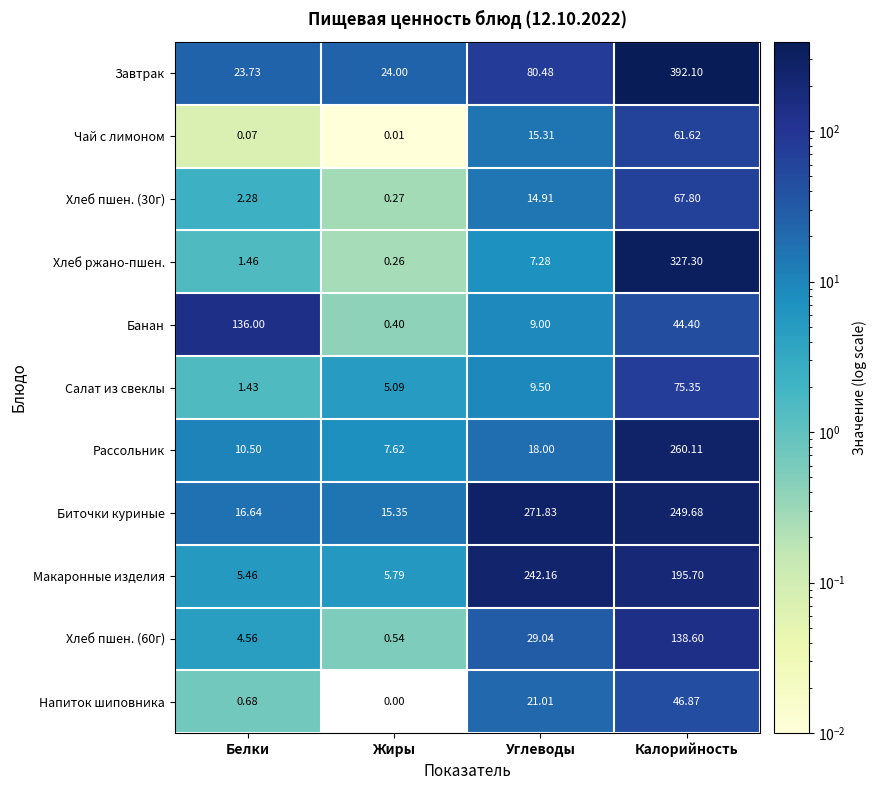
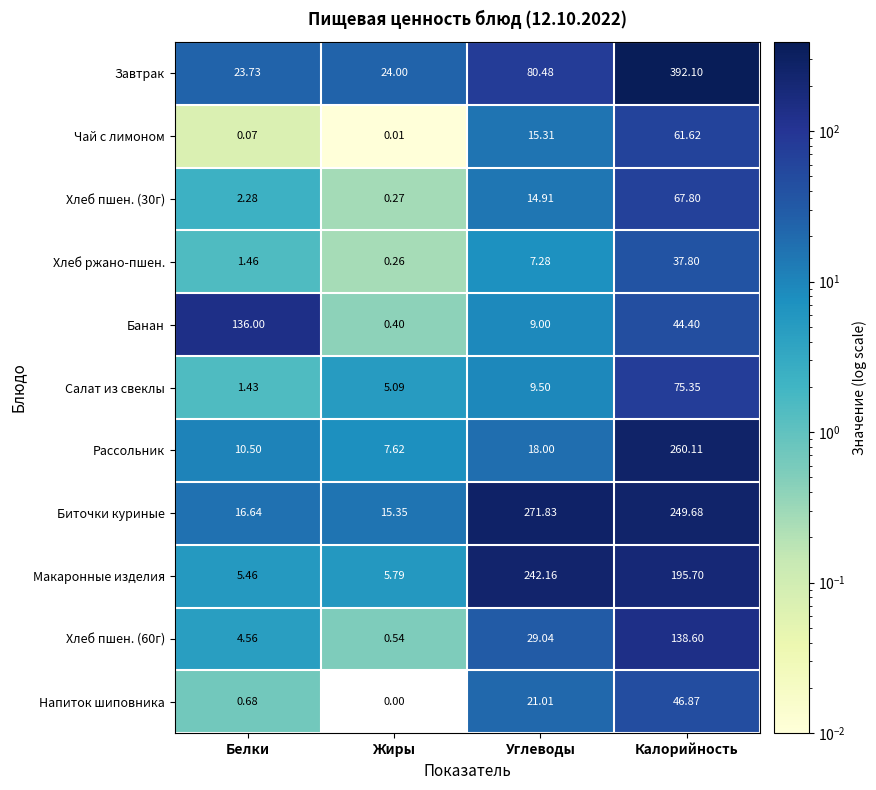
Хлеб ржано-пшен., Калорийность: 327.30 -> 37.80
